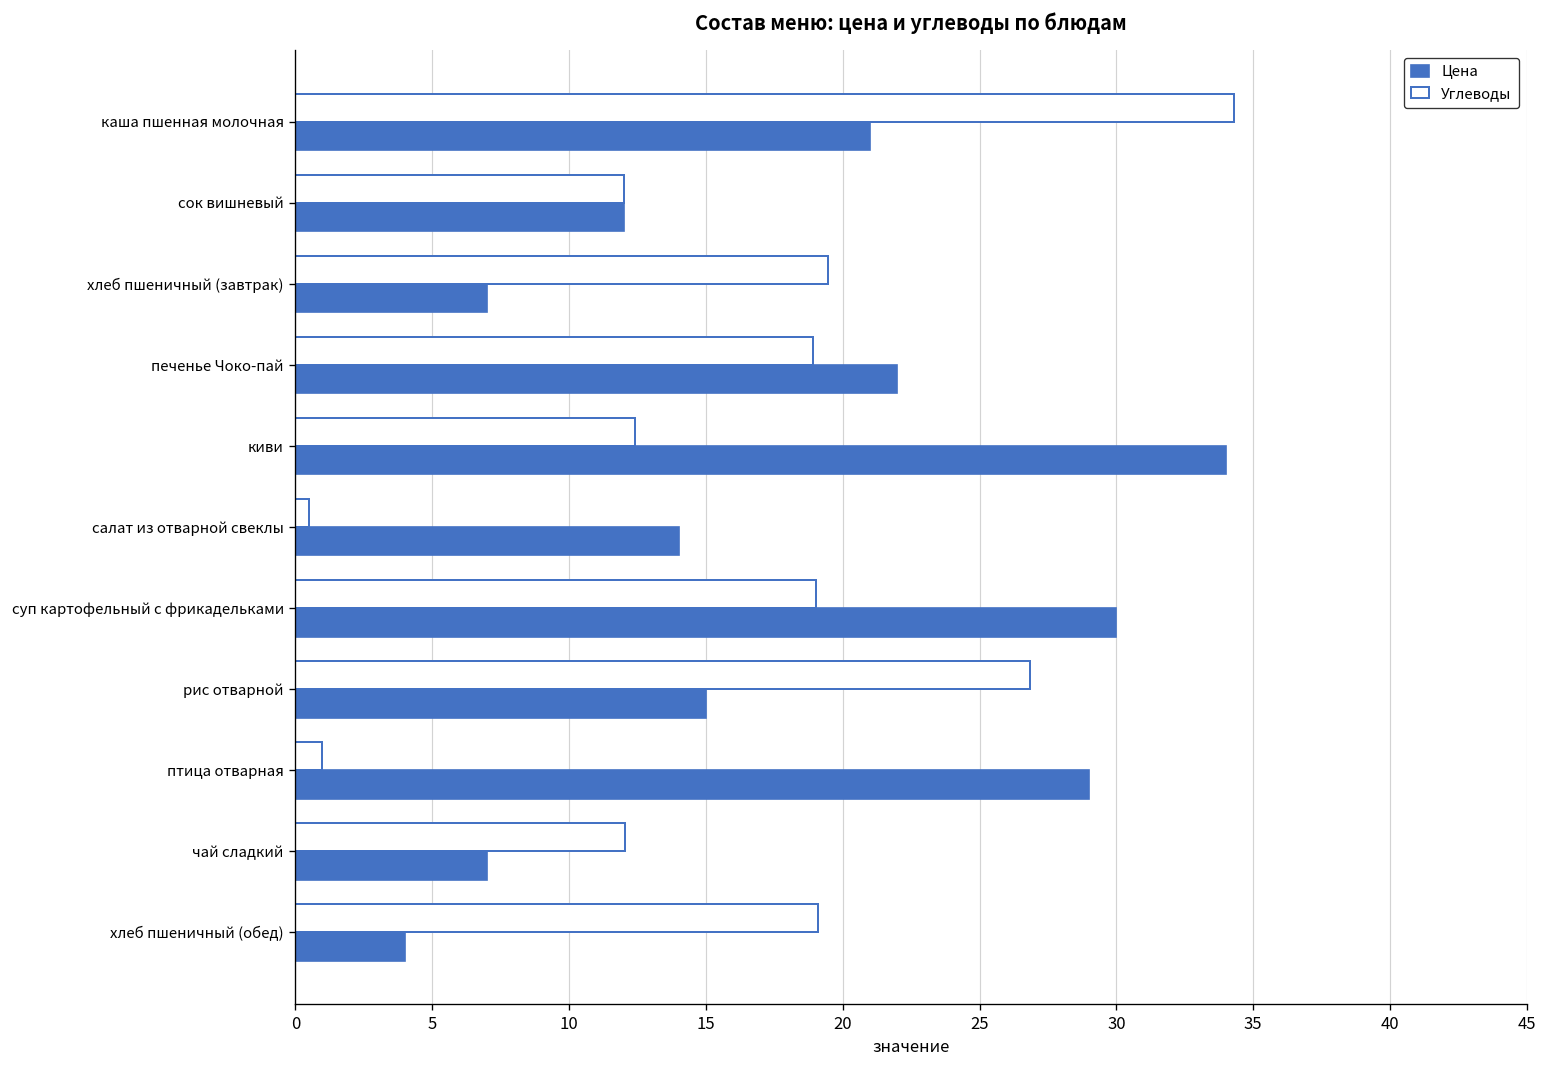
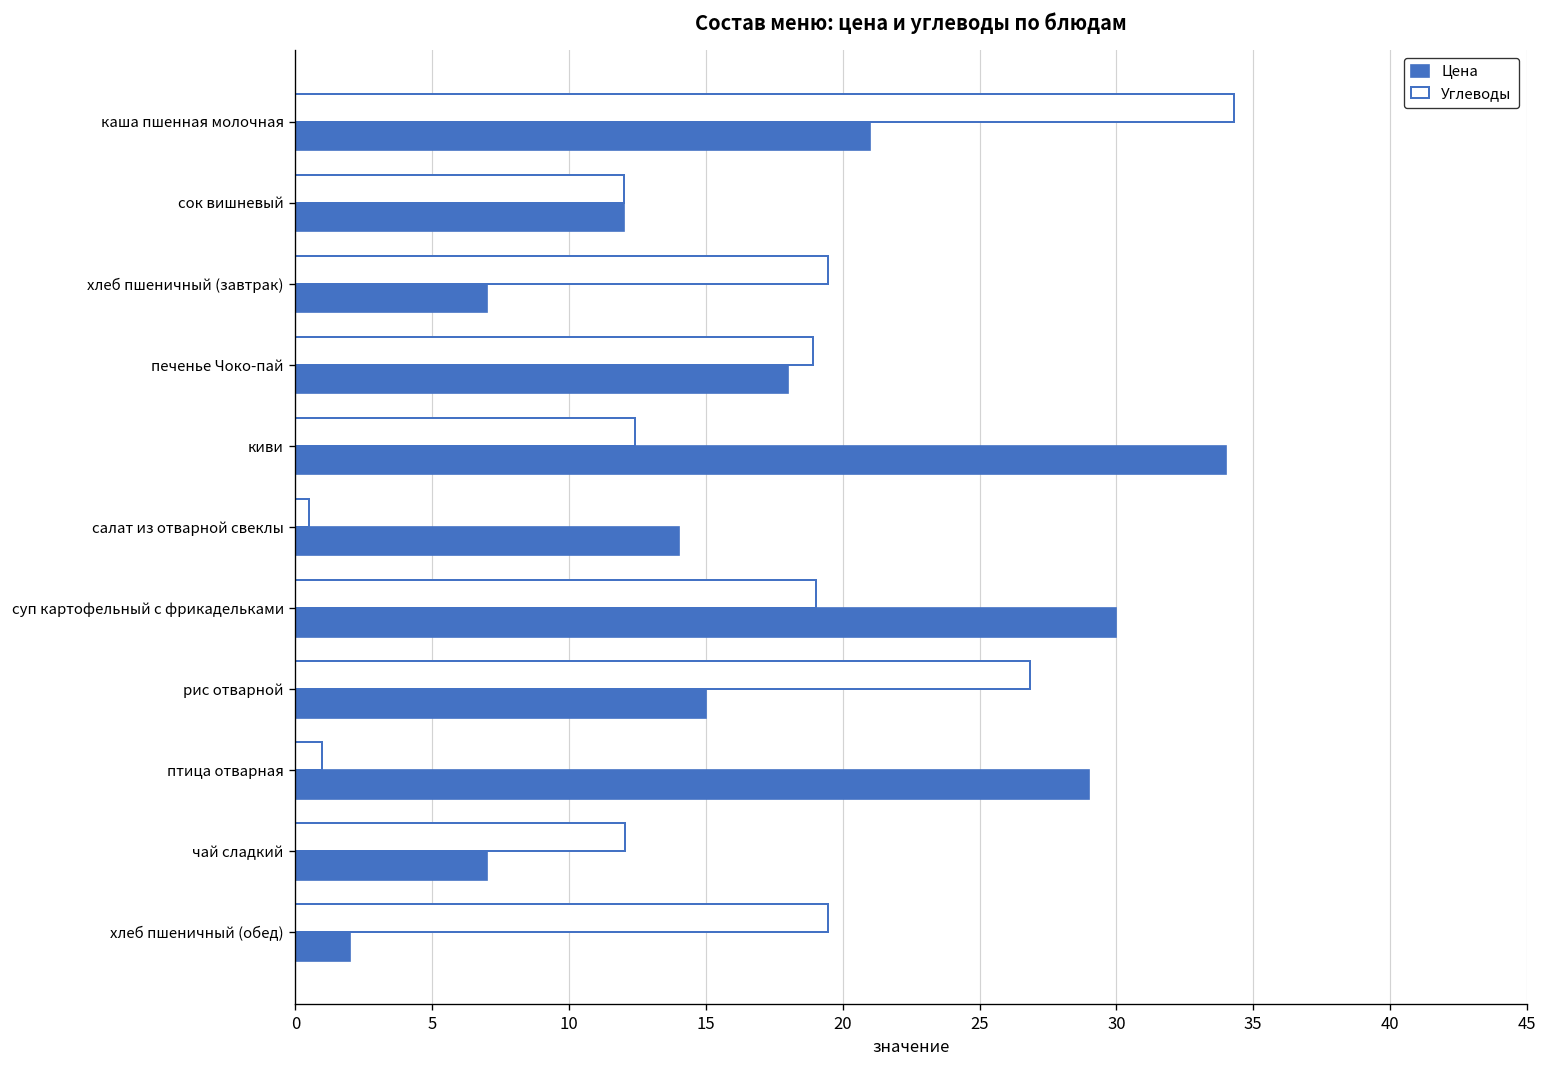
Цена, печенье Чоко-пай: 22 -> 18
Углеводы, хлеб пшеничный (обед): 19.1 -> 19.5
Цена, хлеб пшеничный (обед): 4 -> 2
